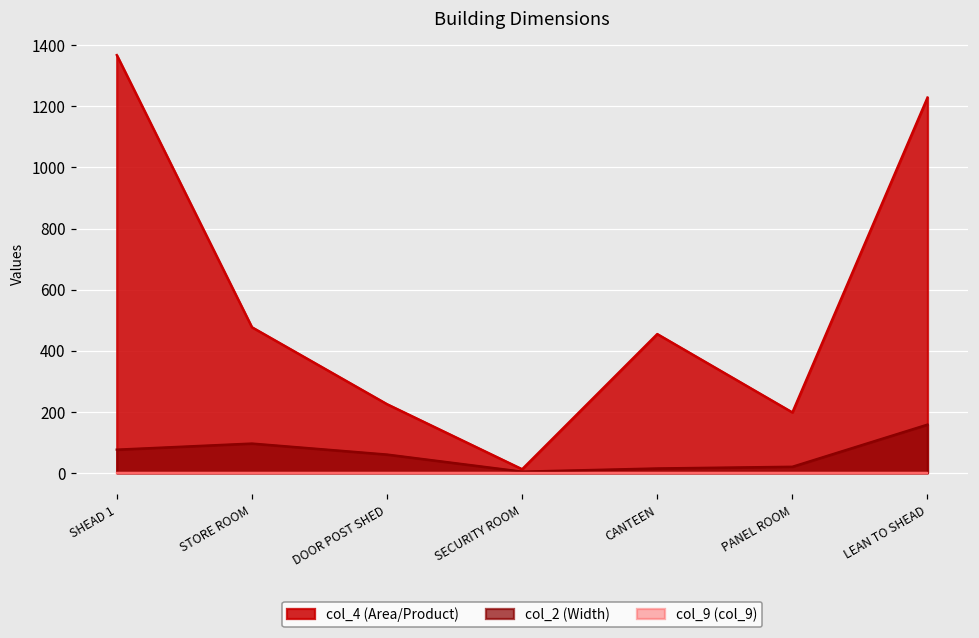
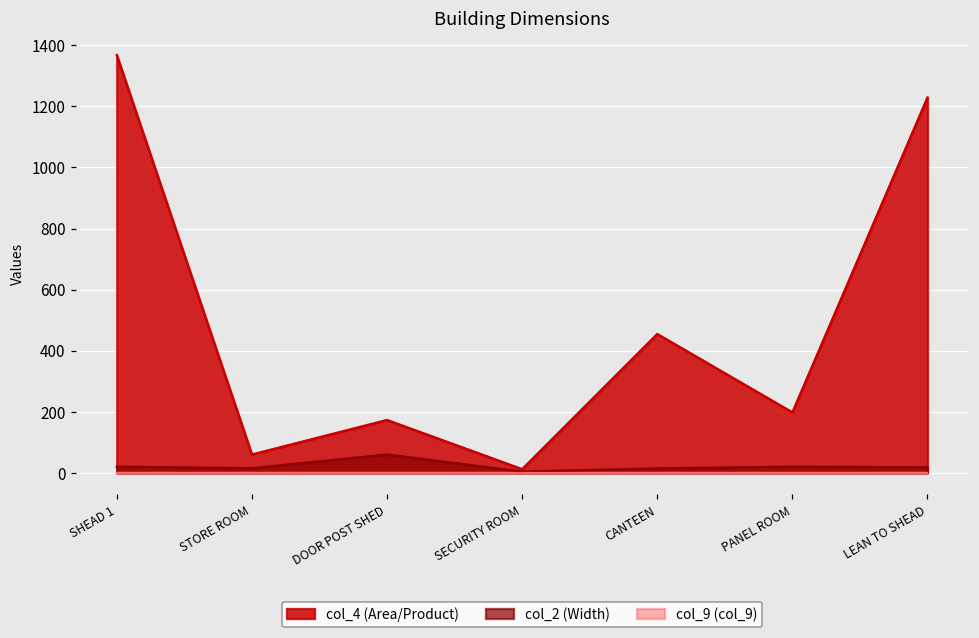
col_2 (Width), SHEAD 1: 80 -> 20
col_4 (Area/Product), STORE ROOM: 480 -> 60
col_2 (Width), STORE ROOM: 100 -> 20
col_4 (Area/Product), DOOR POST SHED: 230 -> 170
col_2 (Width), LEAN TO SHEAD: 160 -> 20
